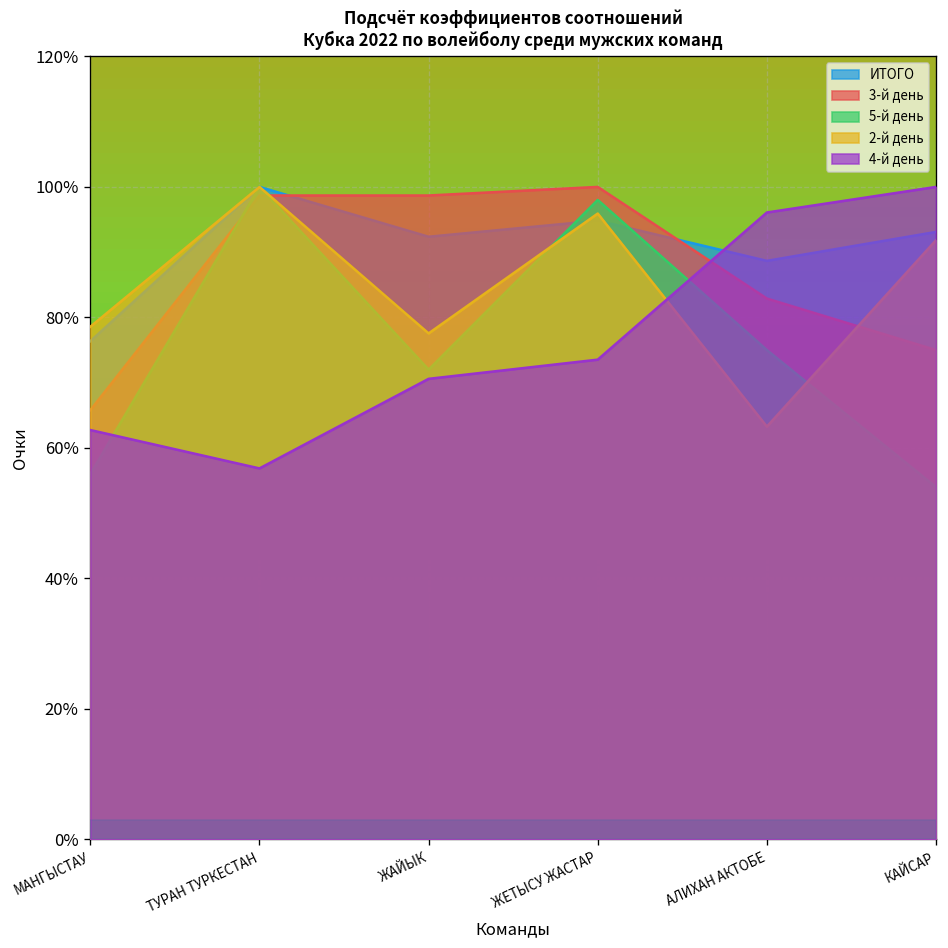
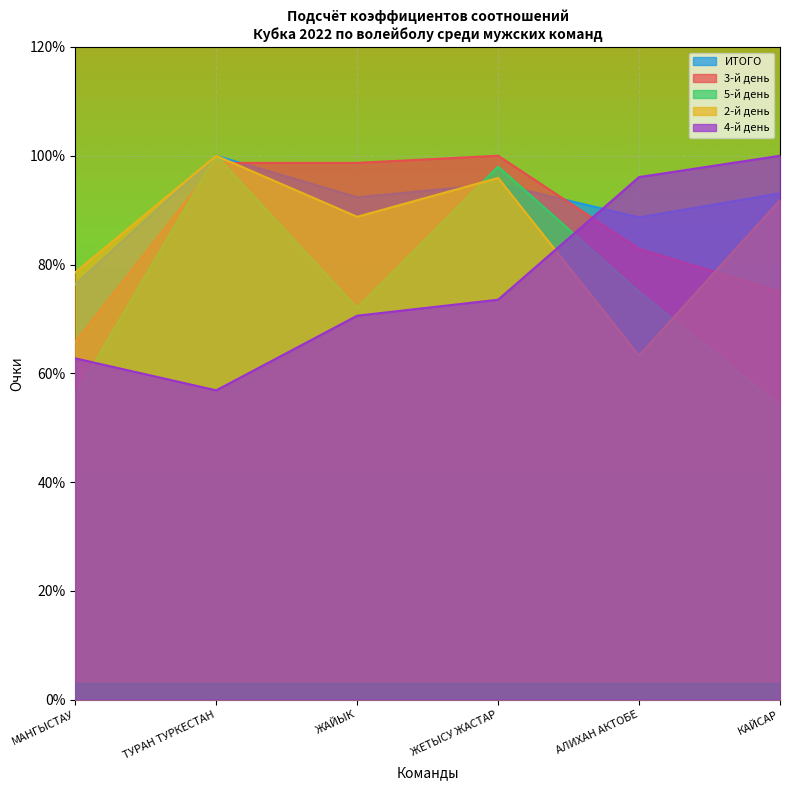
2-й день, ЖАЙЫК: 78% -> 89%
